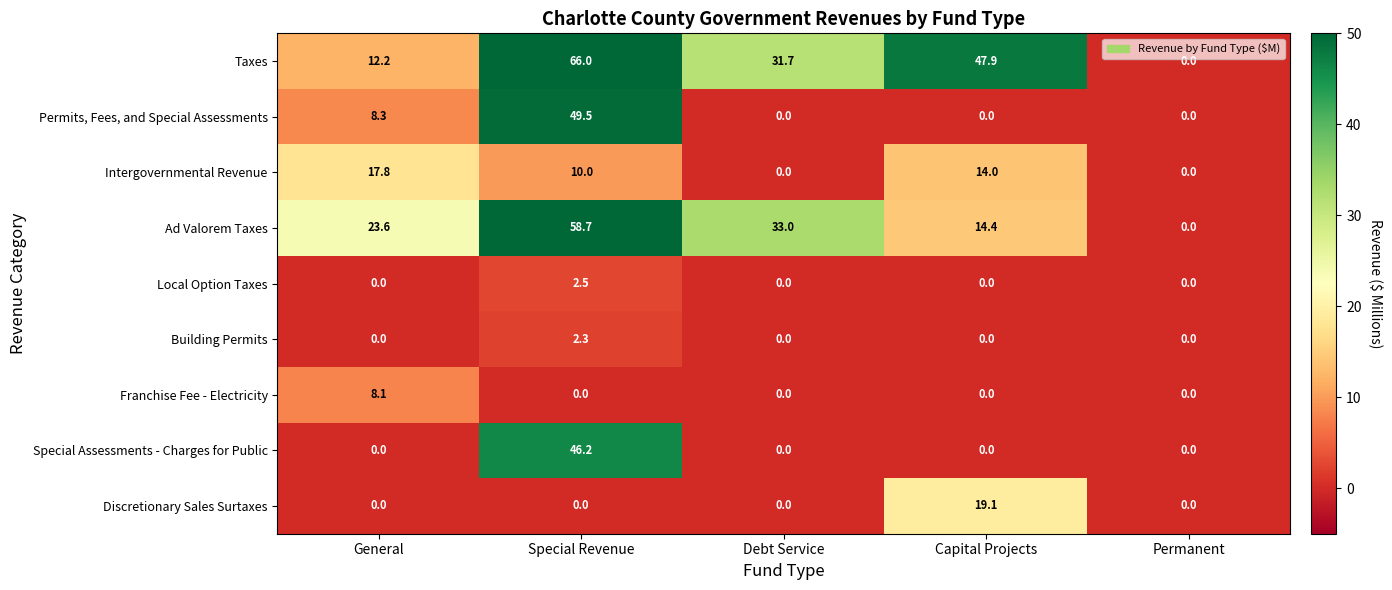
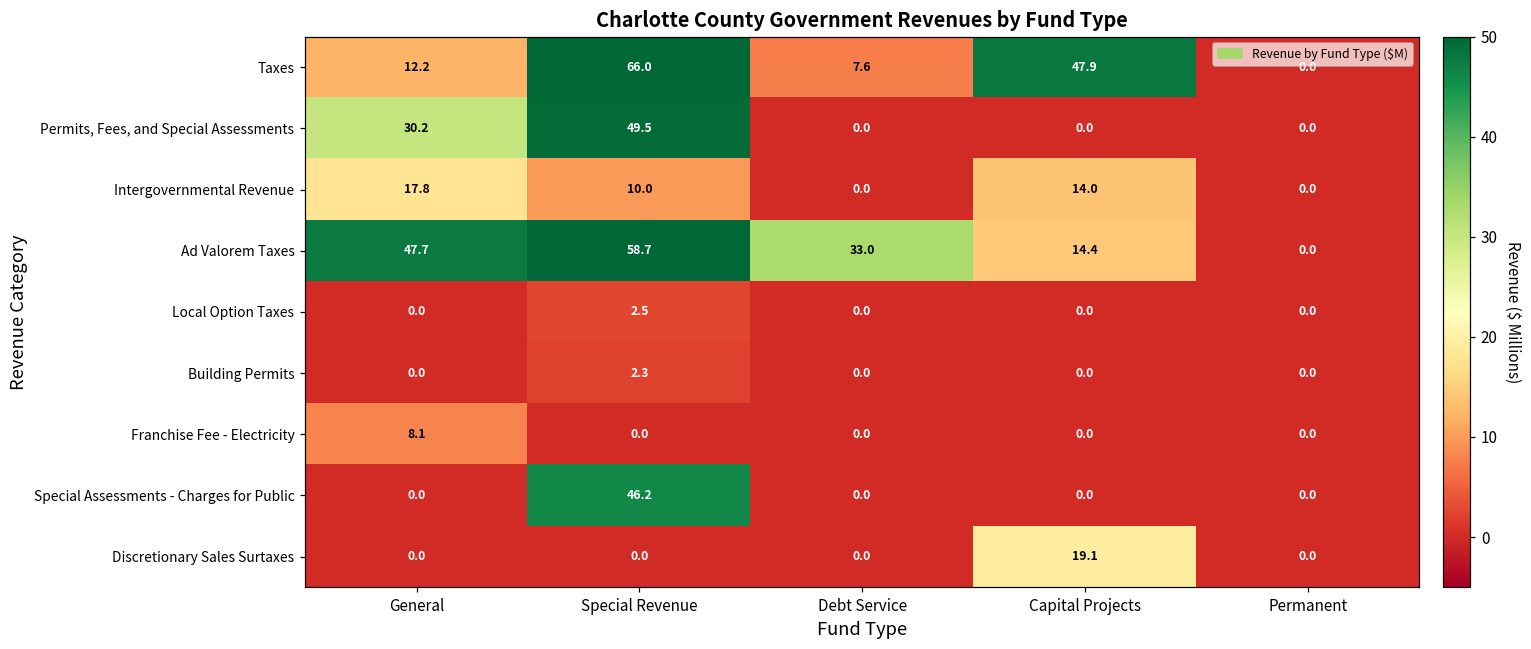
Taxes, Debt Service: 31.7 -> 7.6
Permits, Fees, and Special Assessments, General: 8.3 -> 30.2
Ad Valorem Taxes, General: 23.6 -> 47.7
